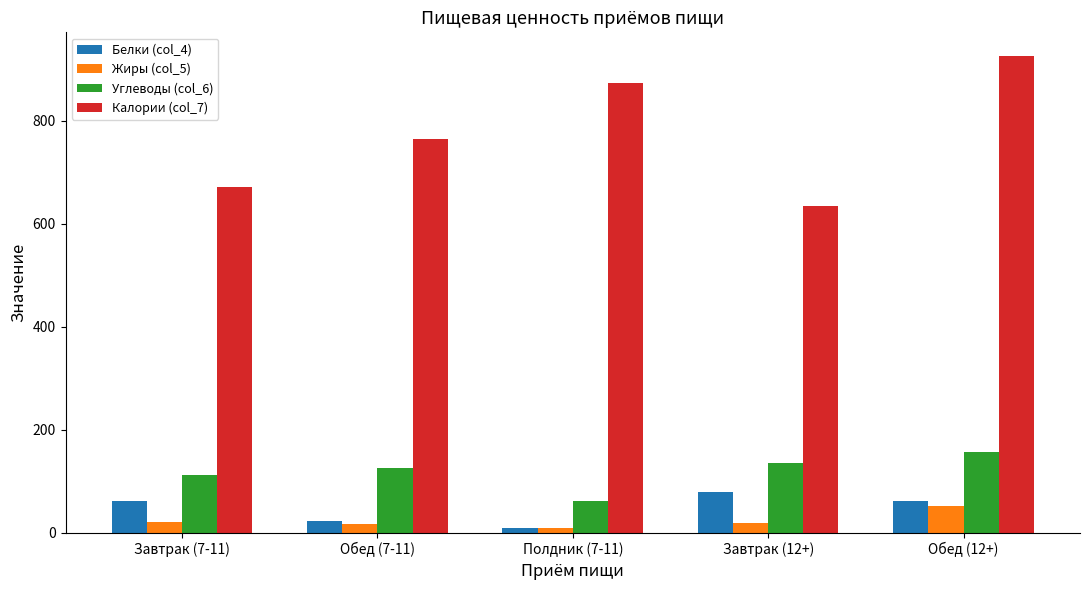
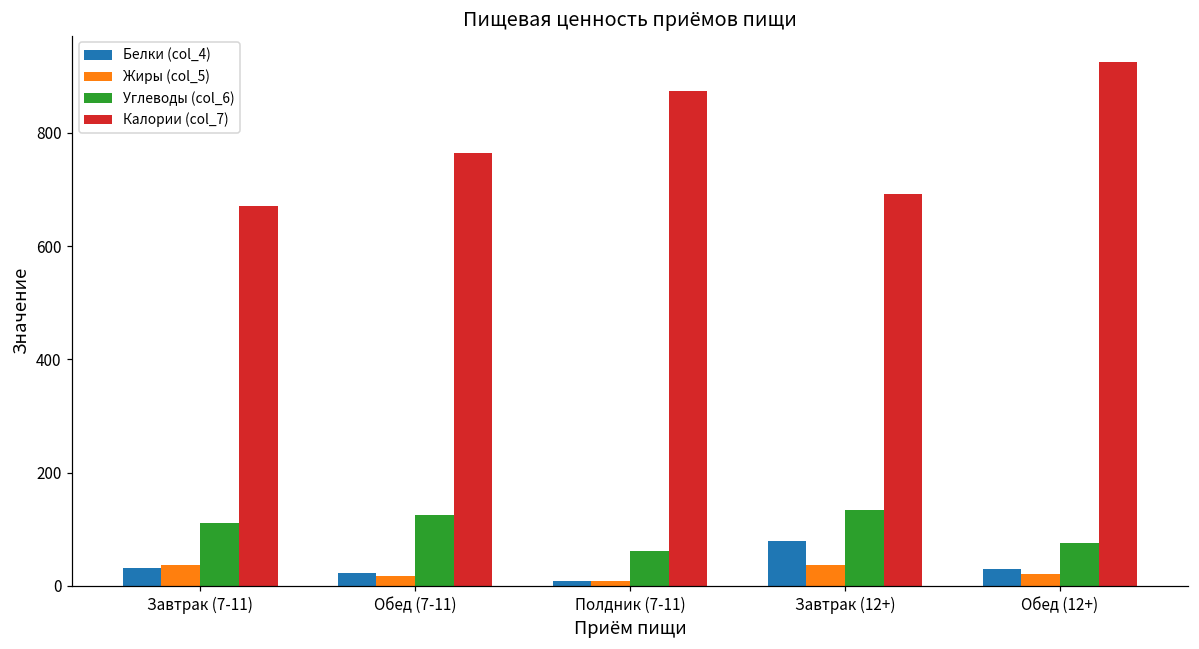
Белки (col_4), Завтрак (7-11): 60 -> 30
Жиры (col_5), Завтрак (7-11): 20 -> 40
Жиры (col_5), Завтрак (12+): 20 -> 40
Калории (col_7), Завтрак (12+): 640 -> 690
Белки (col_4), Обед (12+): 60 -> 30
Жиры (col_5), Обед (12+): 50 -> 20
Углеводы (col_6), Обед (12+): 160 -> 80
